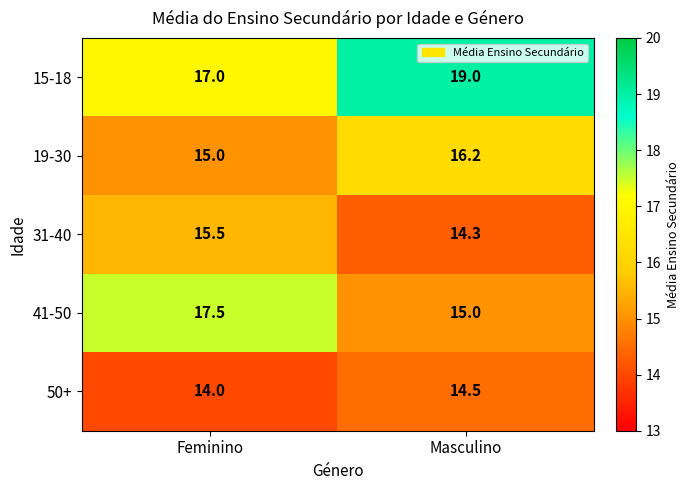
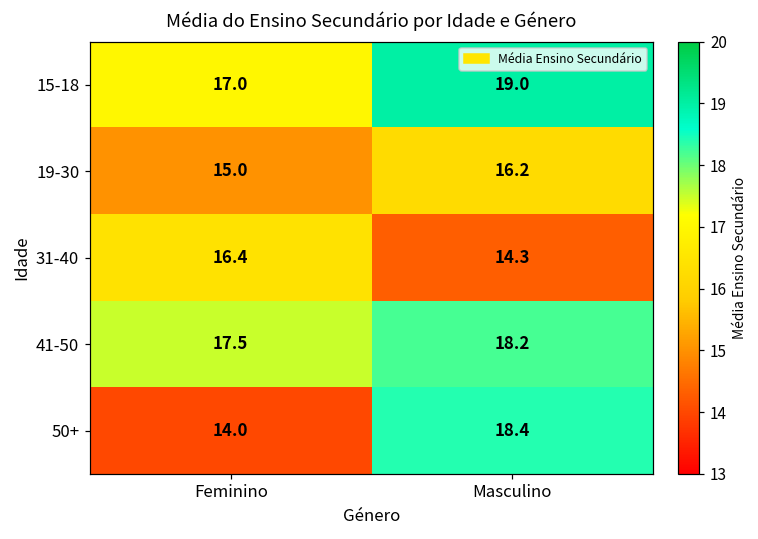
31-40, Feminino: 15.5 -> 16.4
41-50, Masculino: 15.0 -> 18.2
50+, Masculino: 14.5 -> 18.4
